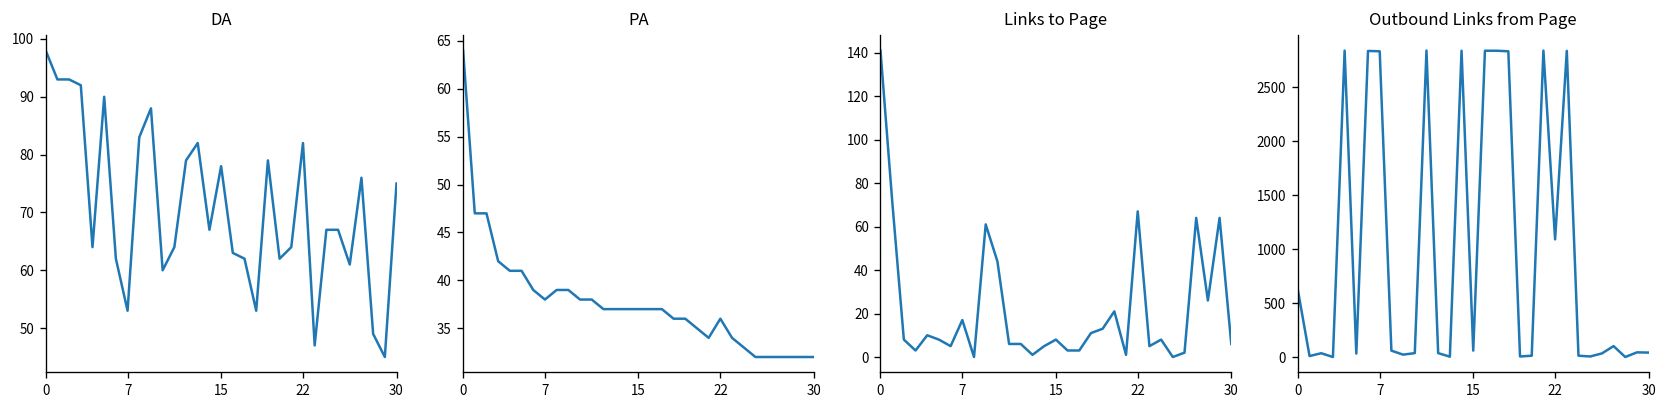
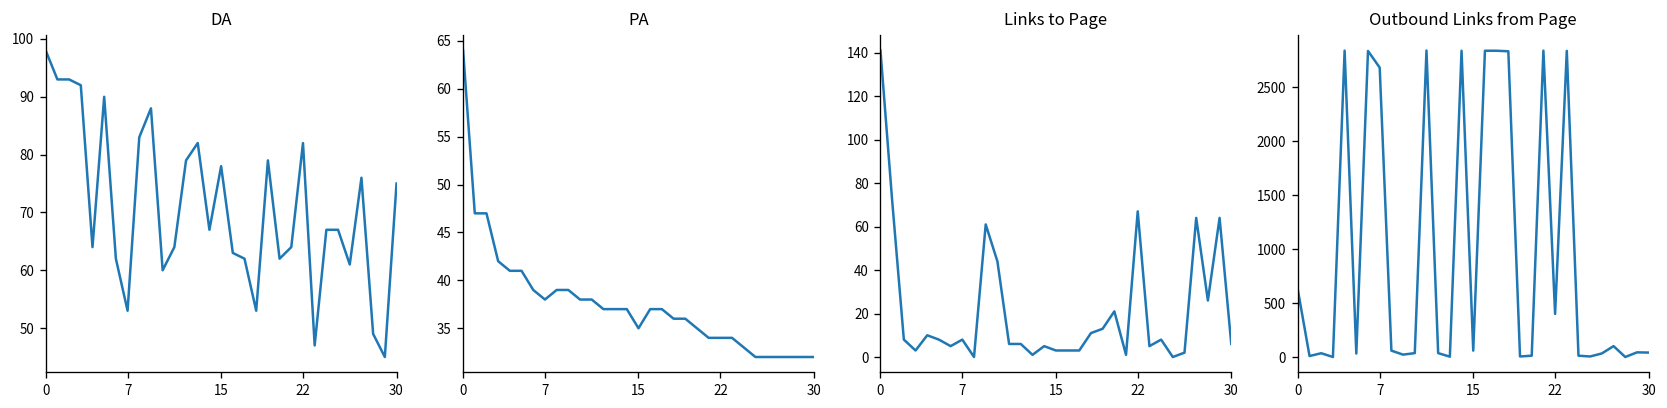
PA, 15: 37 -> 35
PA, 22: 36 -> 34
Links to Page, 7: 17 -> 8
Links to Page, 15: 8 -> 3
Outbound Links from Page, 7: 2800 -> 2700
Outbound Links from Page, 22: 1100 -> 400
